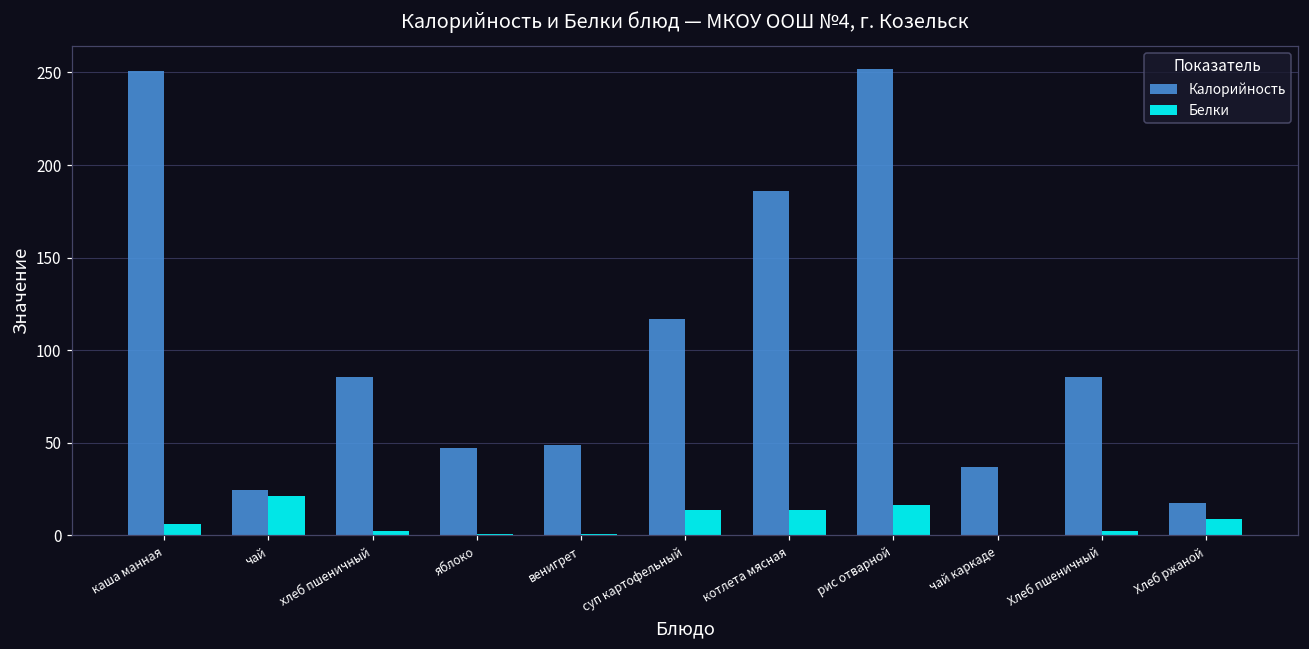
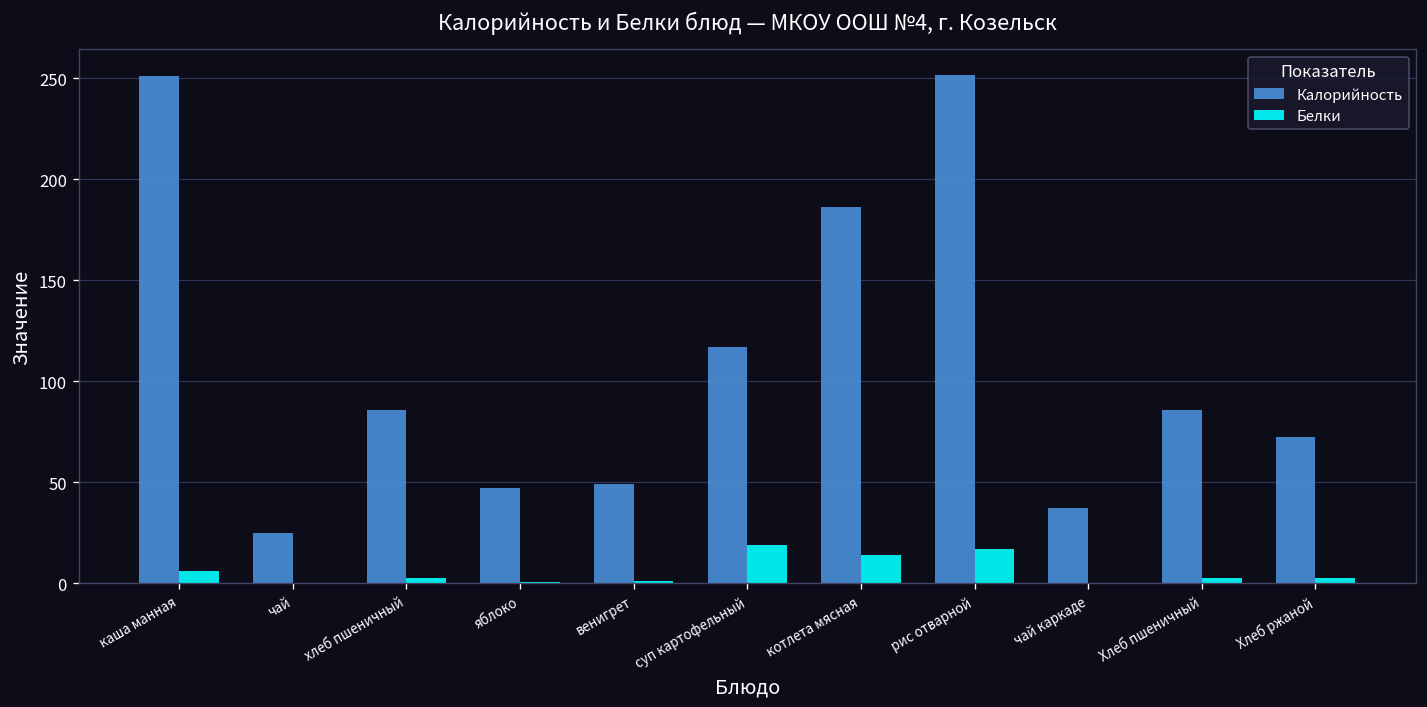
Белки, чай: 21 -> 0
Белки, суп картофельный: 14 -> 19
Калорийность, Хлеб ржаной: 18 -> 72
Белки, Хлеб ржаной: 9 -> 3
